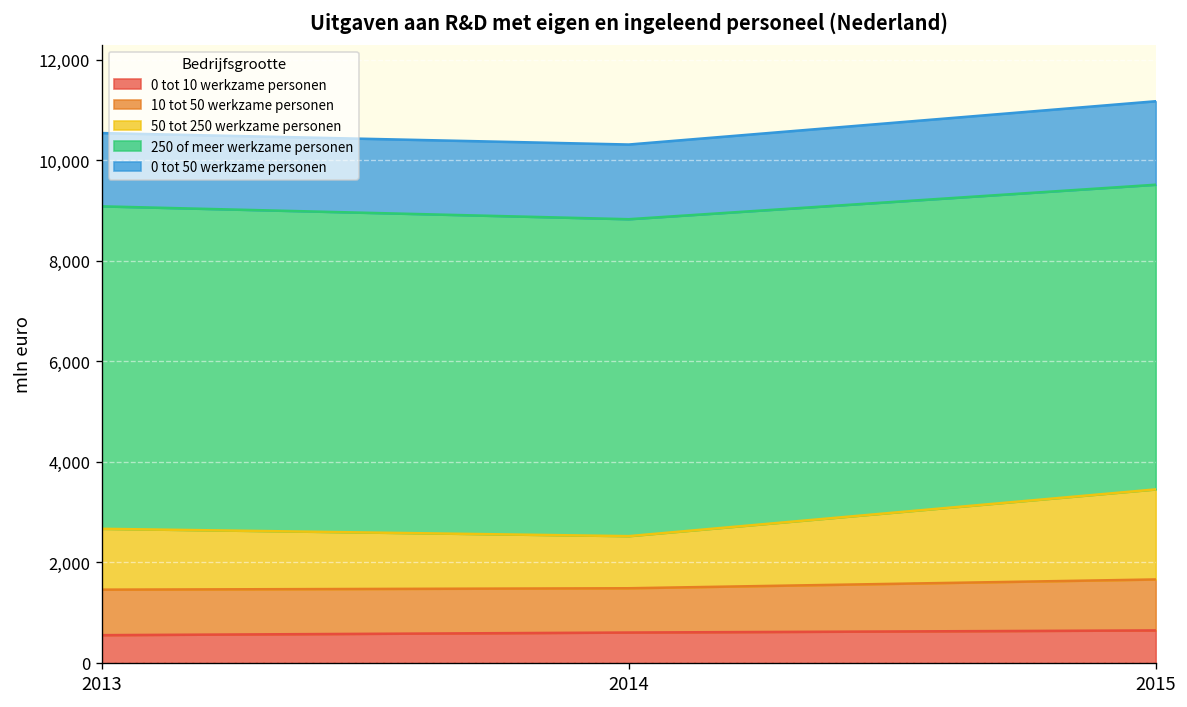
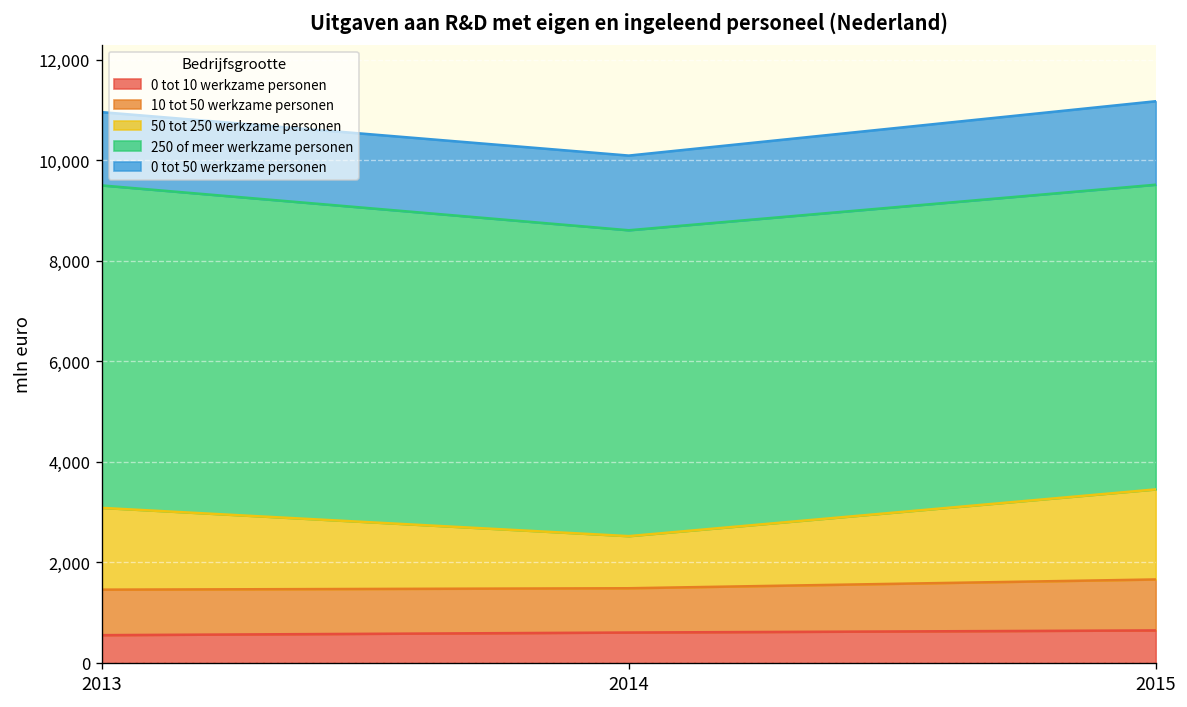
50 tot 250 werkzame personen, 2013: 1,200 -> 1,600
250 of meer werkzame personen, 2014: 6,300 -> 6,100
